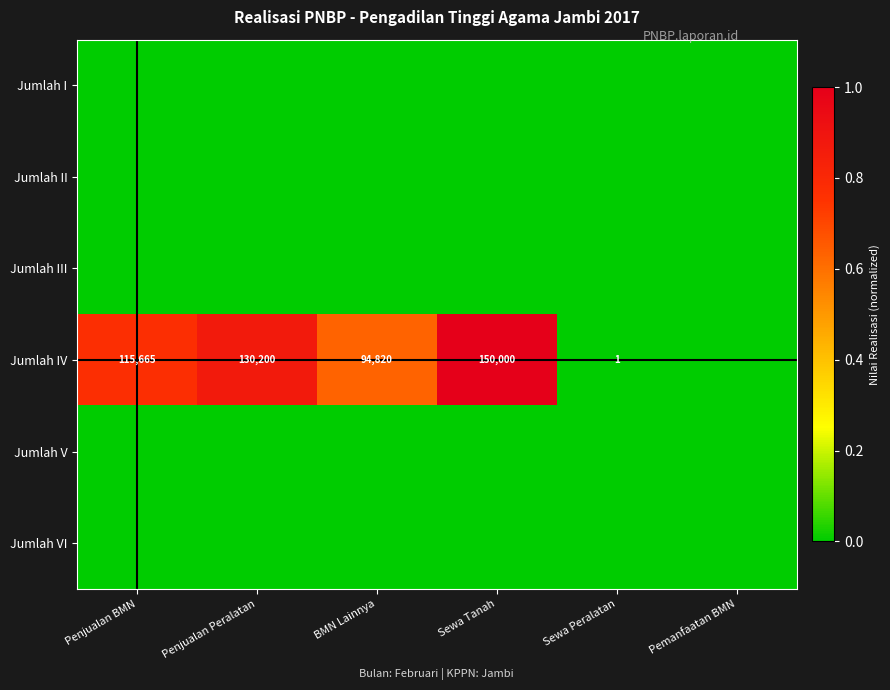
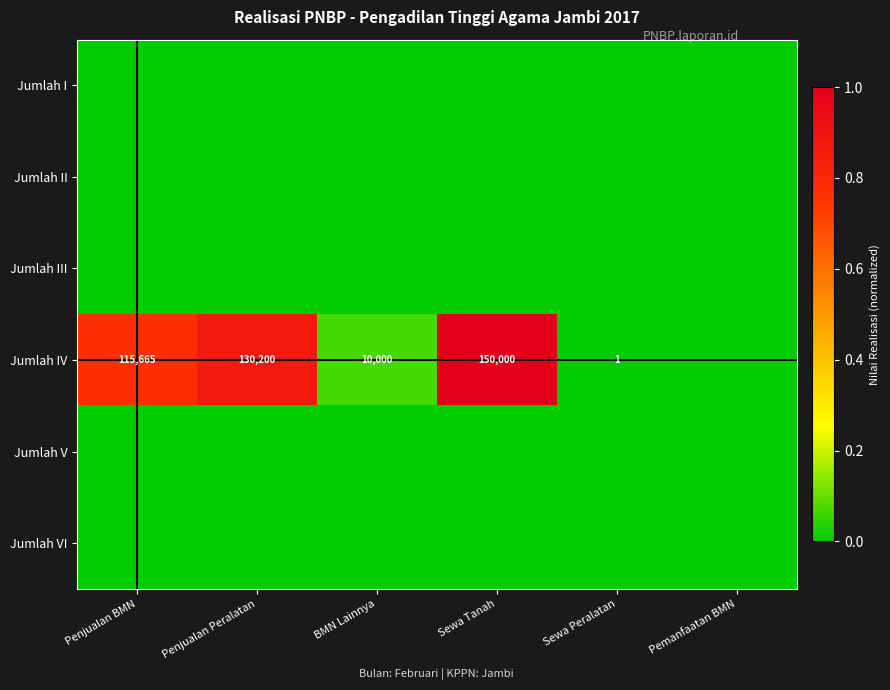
Jumlah IV, BMN Lainnya: 94,820 -> 10,000
